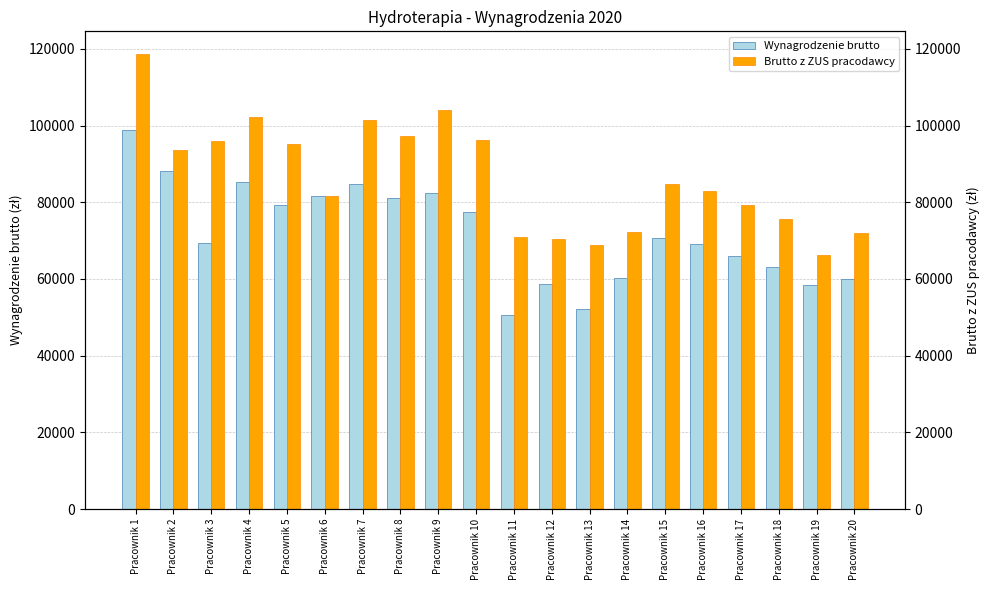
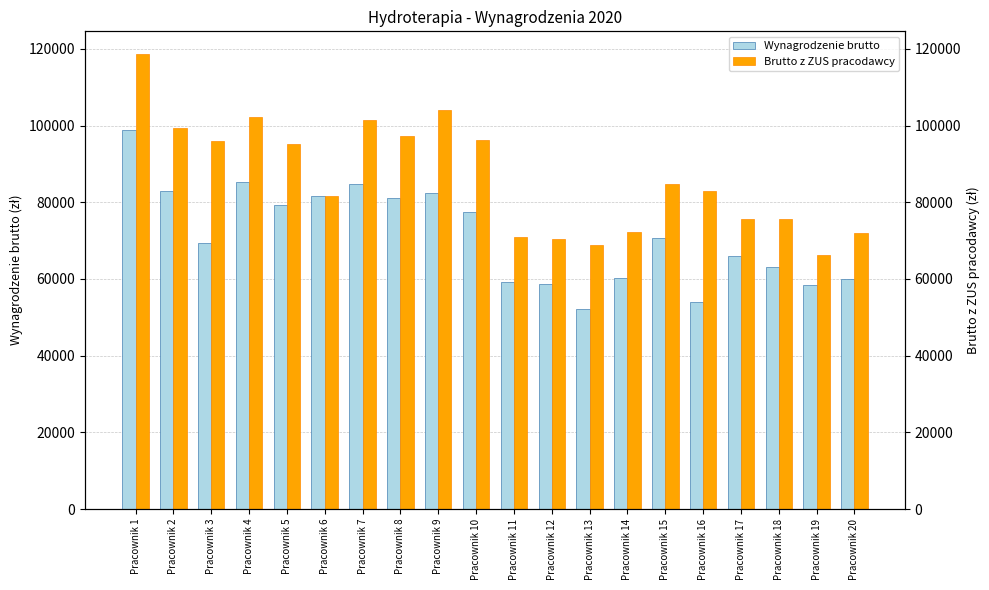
Wynagrodzenie brutto, Pracownik 2: 88000 -> 83000
Brutto z ZUS pracodawcy, Pracownik 2: 94000 -> 99000
Wynagrodzenie brutto, Pracownik 11: 50000 -> 59000
Wynagrodzenie brutto, Pracownik 16: 69000 -> 54000
Brutto z ZUS pracodawcy, Pracownik 17: 79000 -> 76000
